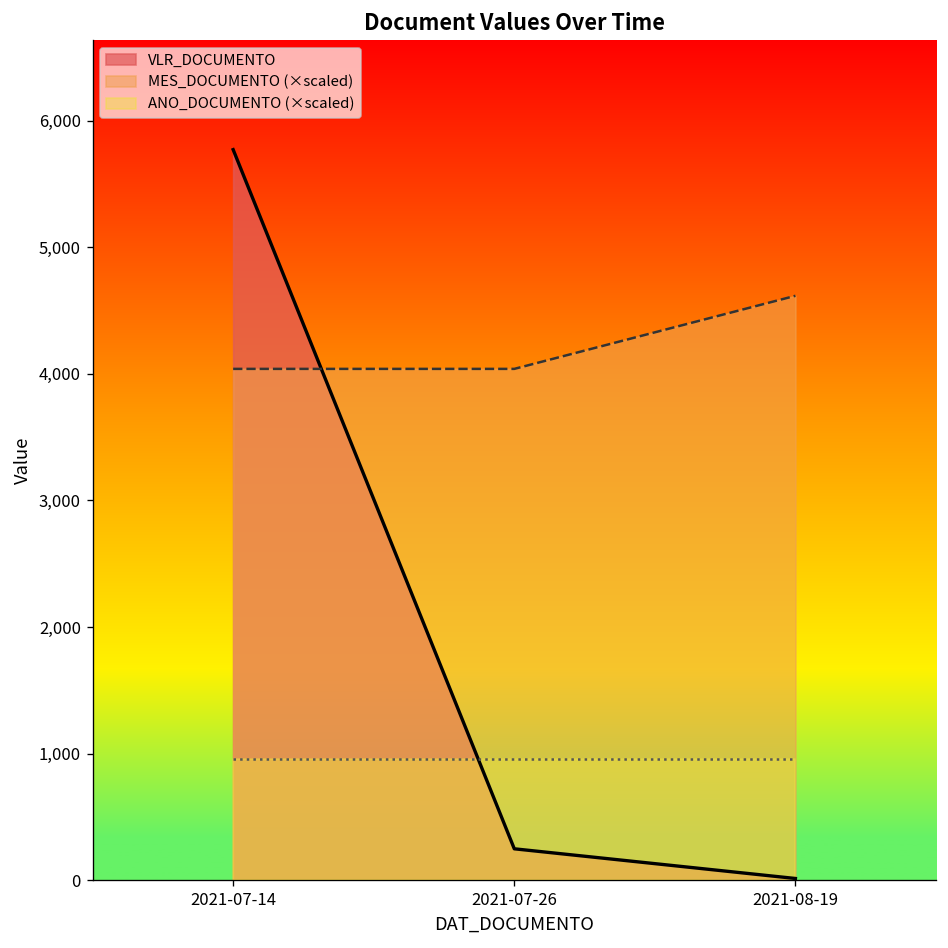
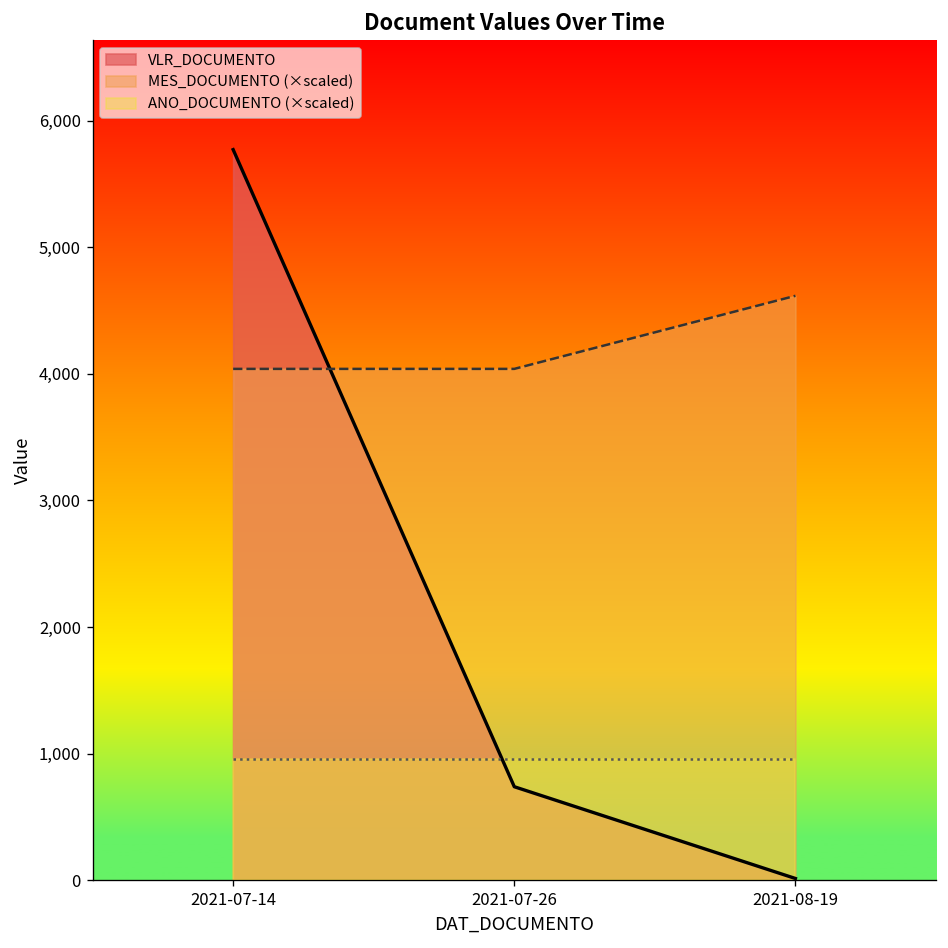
VLR_DOCUMENTO, 2021-07-26: 250 -> 740
